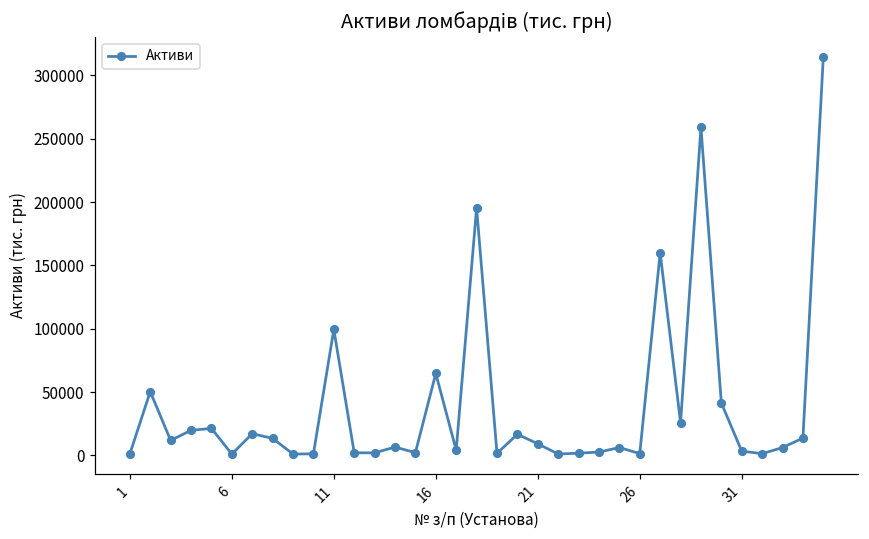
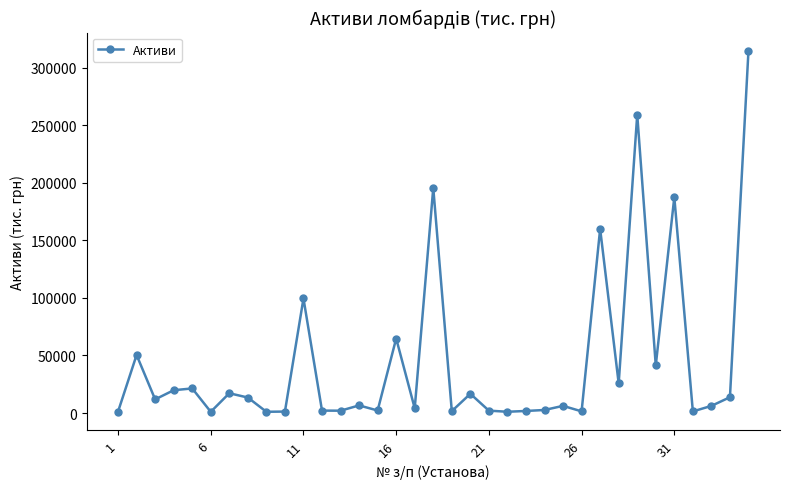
21: 9000 -> 2000
31: 3000 -> 187000
